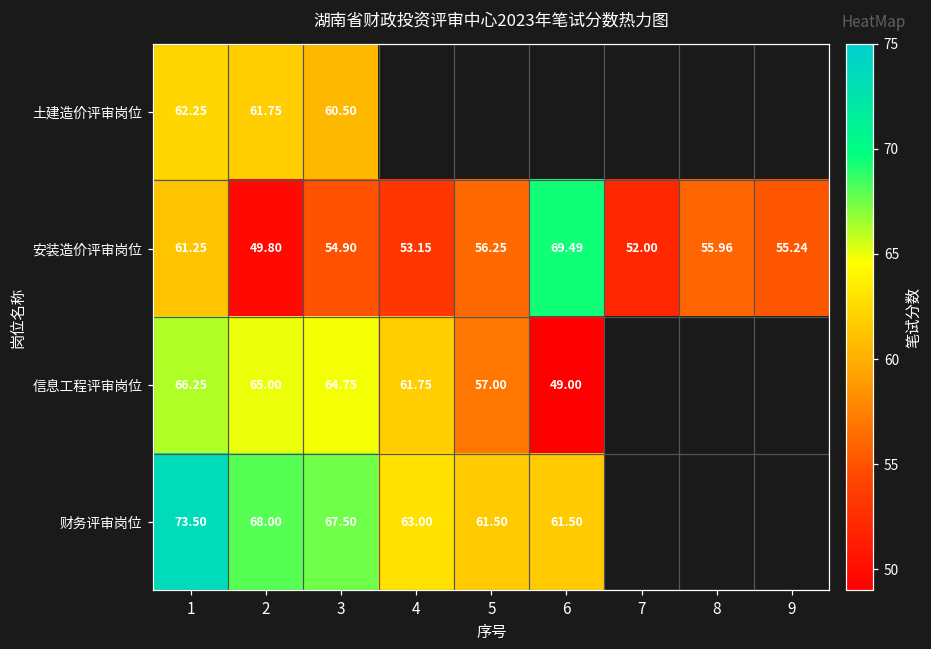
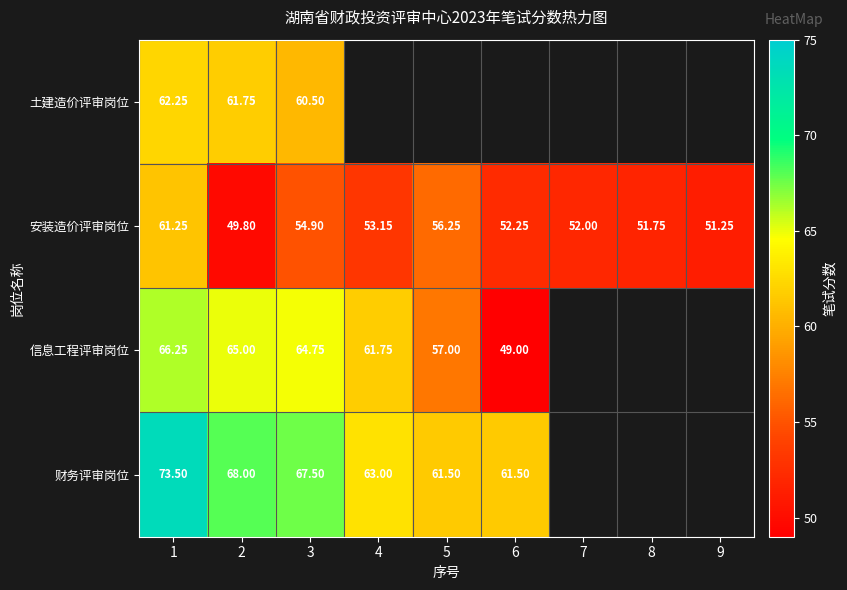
安装造价评审岗位, 6: 69.49 -> 52.25
安装造价评审岗位, 8: 55.96 -> 51.75
安装造价评审岗位, 9: 55.24 -> 51.25
